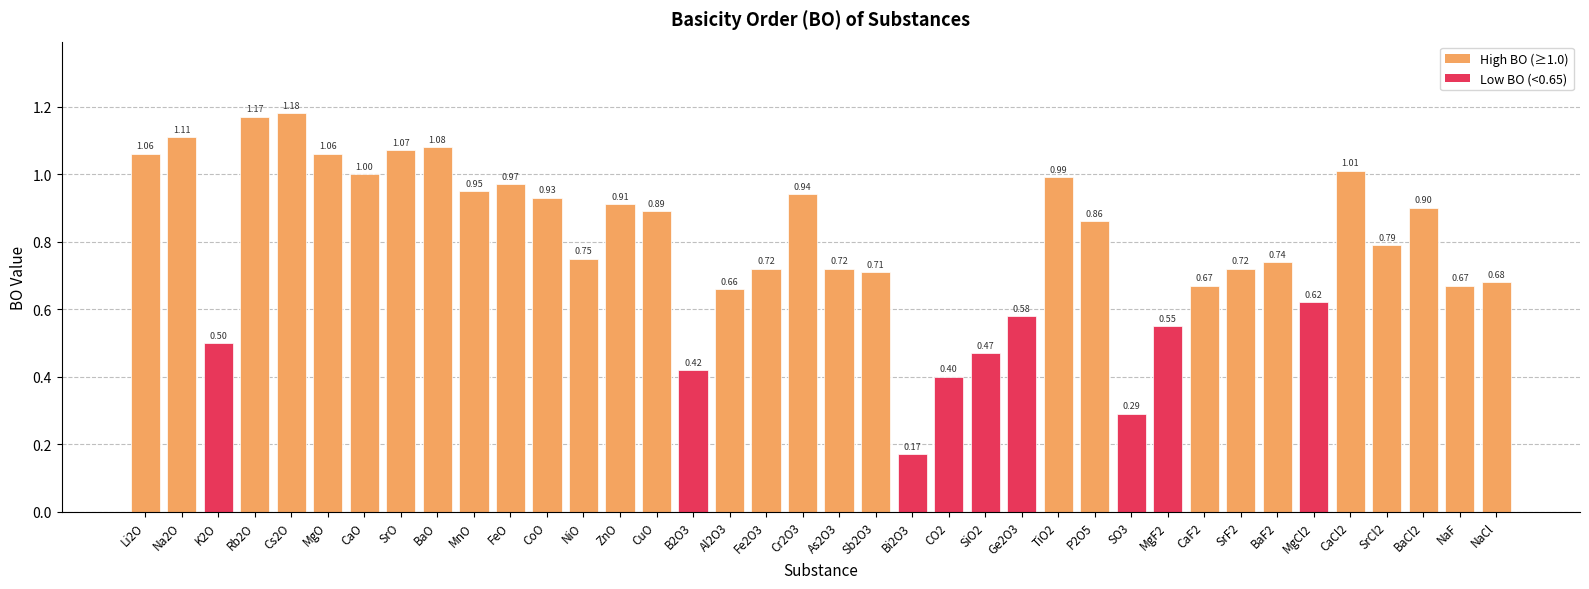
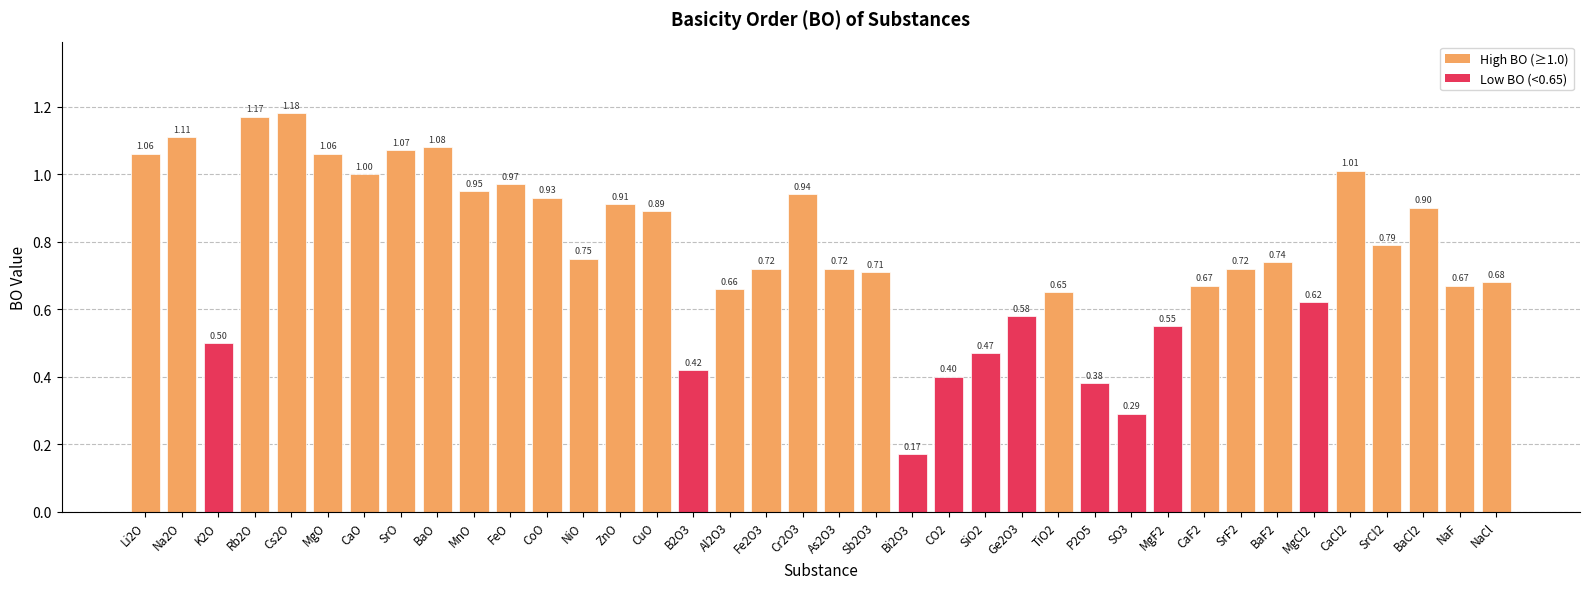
TiO2: 0.99 -> 0.65
P2O5: 0.86 -> 0.38
